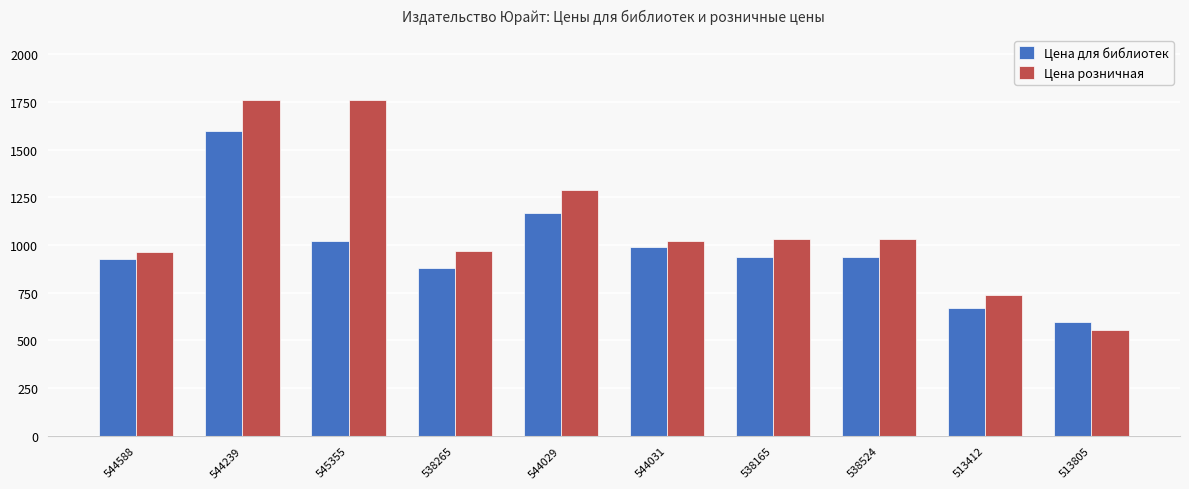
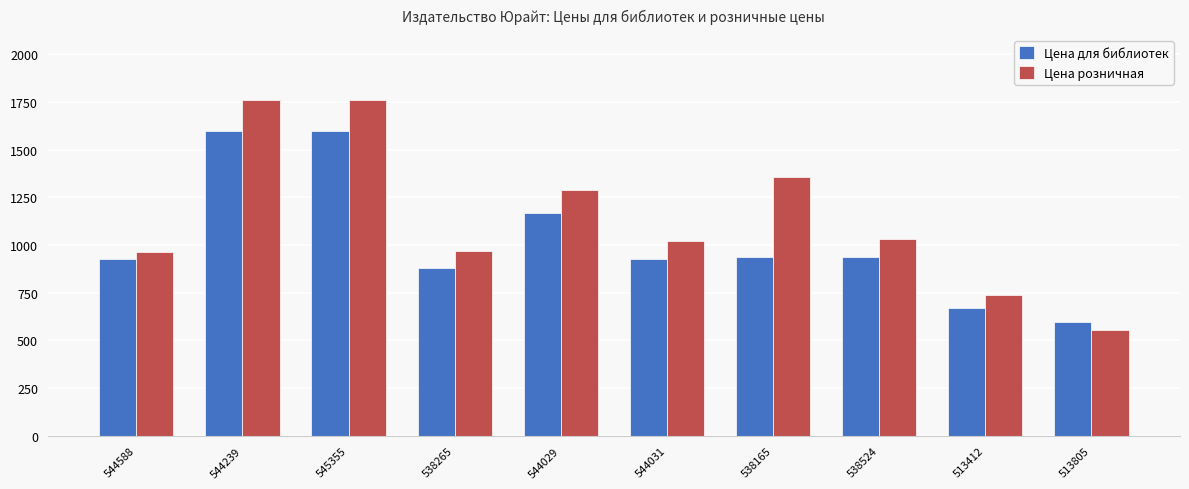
Цена для библиотек, 545355: 1020 -> 1600
Цена для библиотек, 544031: 990 -> 930
Цена розничная, 538165: 1030 -> 1360
